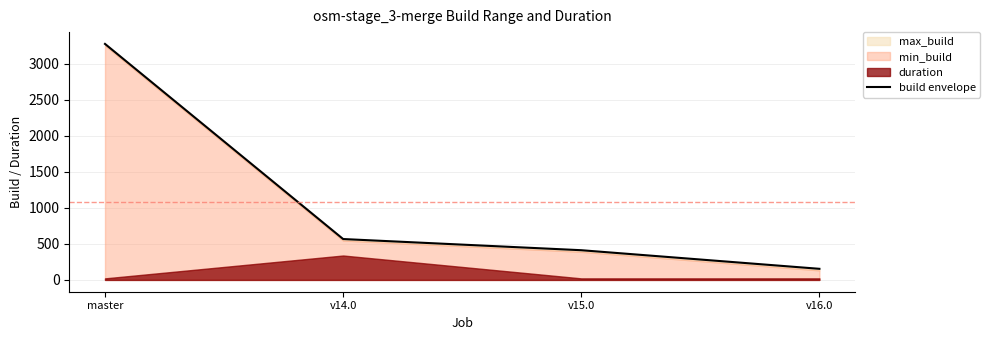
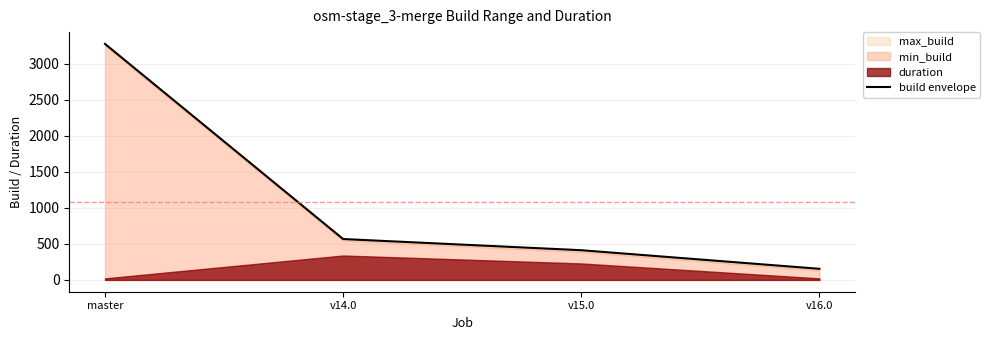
duration, v15.0: 0 -> 200
